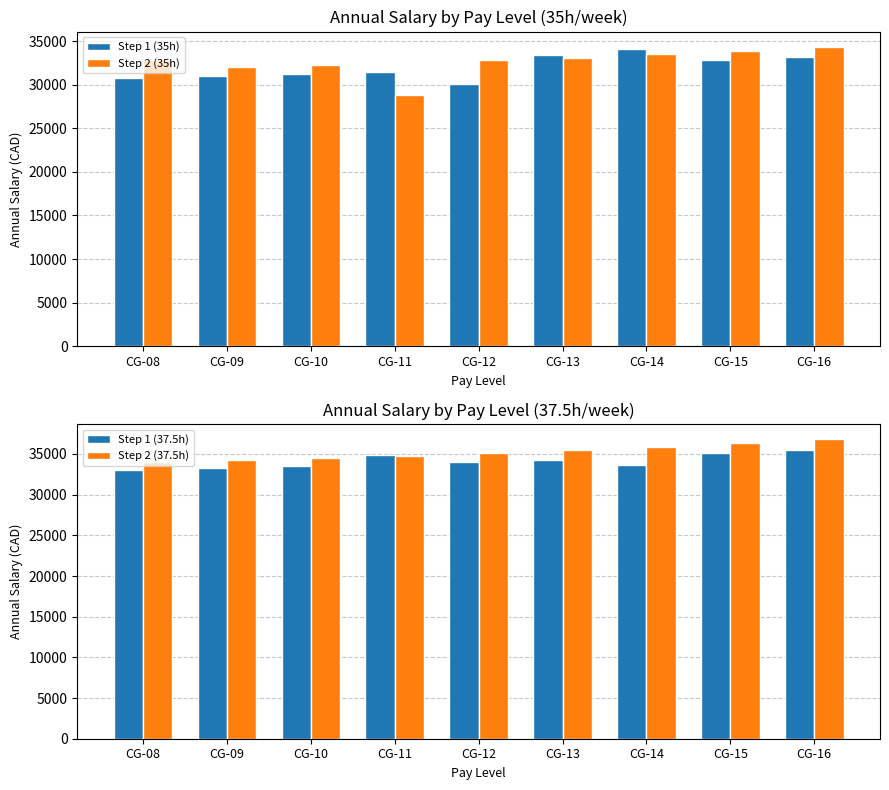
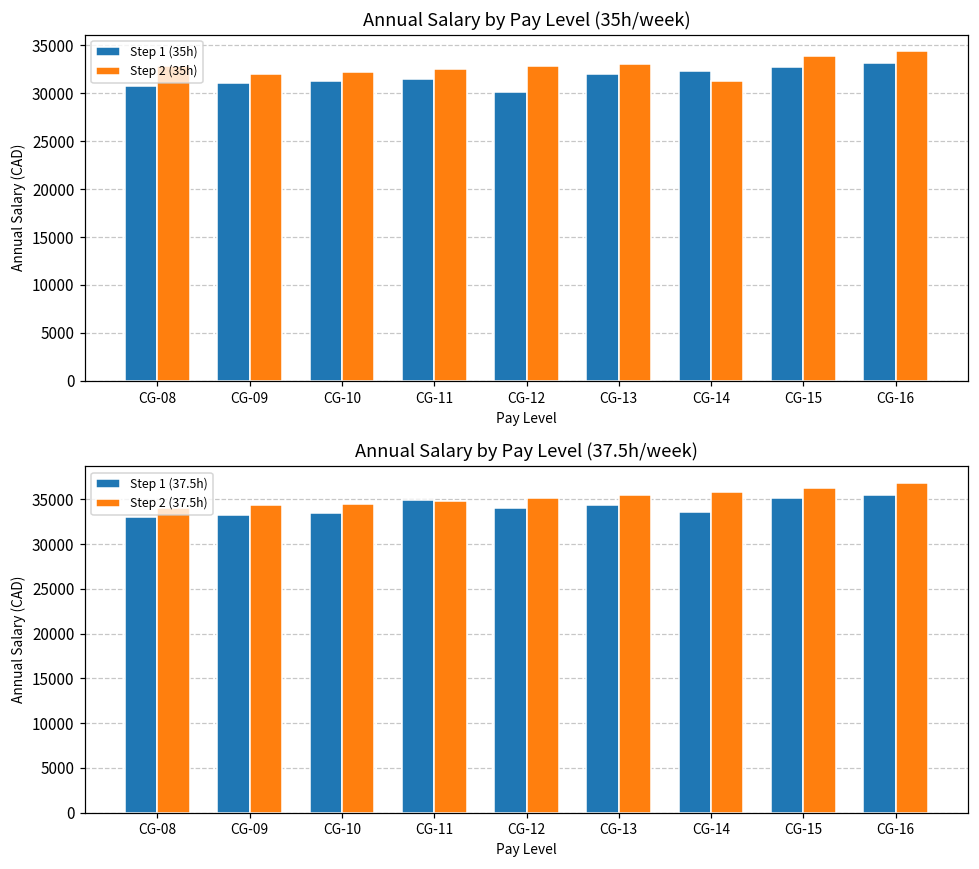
Annual Salary by Pay Level (35h/week), Step 2 (35h), CG-11: 29000 -> 32000
Annual Salary by Pay Level (35h/week), Step 1 (35h), CG-13: 33000 -> 32000
Annual Salary by Pay Level (35h/week), Step 1 (35h), CG-14: 34000 -> 32000
Annual Salary by Pay Level (35h/week), Step 2 (35h), CG-14: 33000 -> 31000
